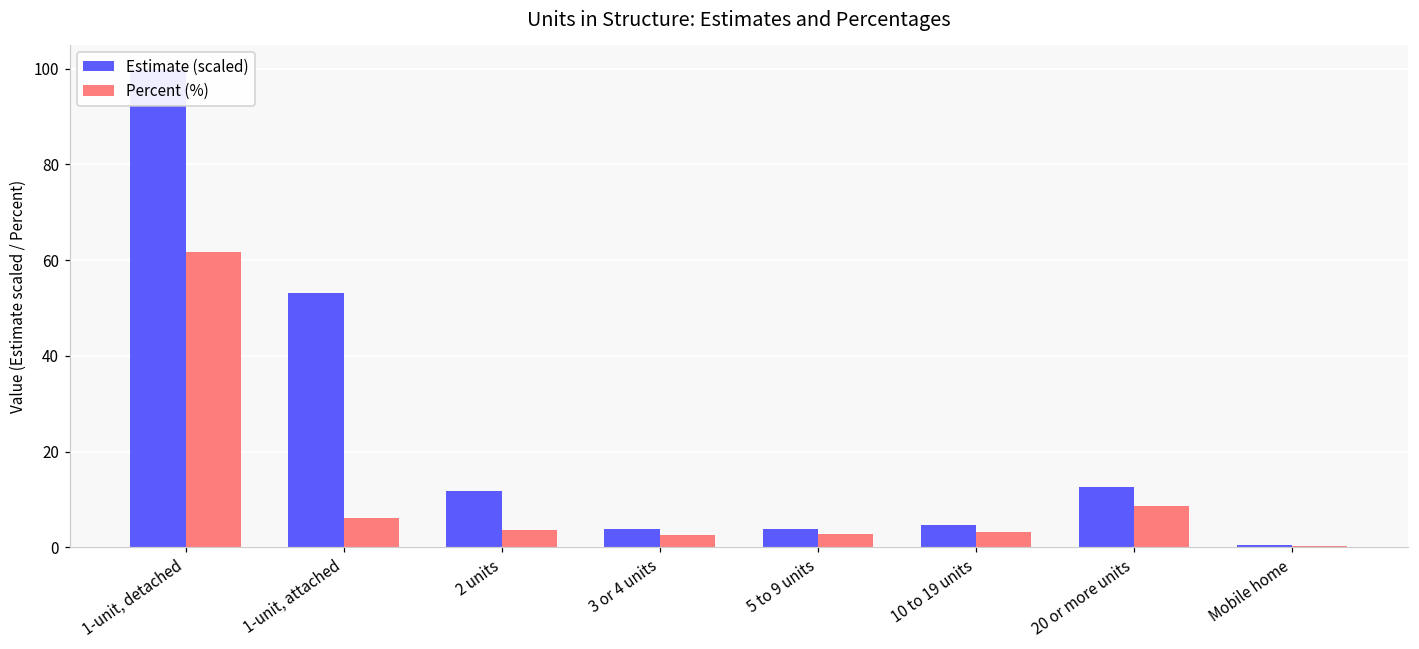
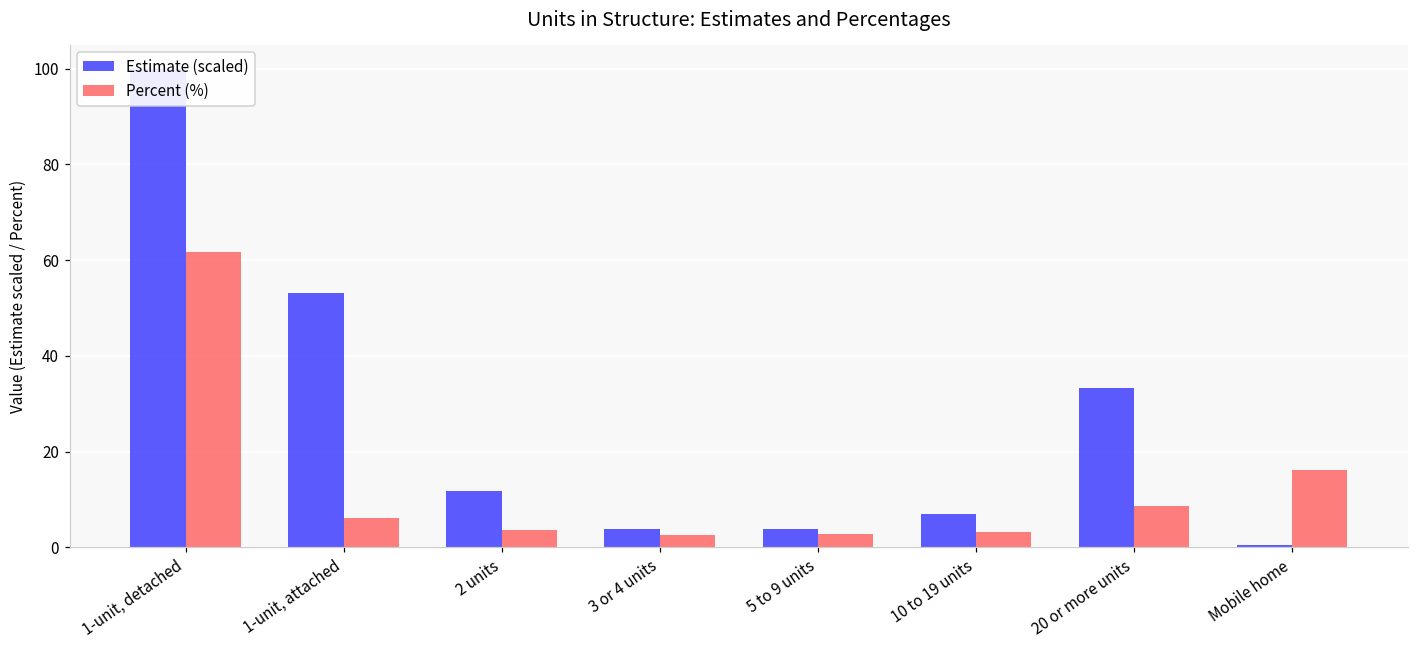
Estimate (scaled), 10 to 19 units: 5 -> 7
Estimate (scaled), 20 or more units: 13 -> 33
Percent (%), Mobile home: 0 -> 16
